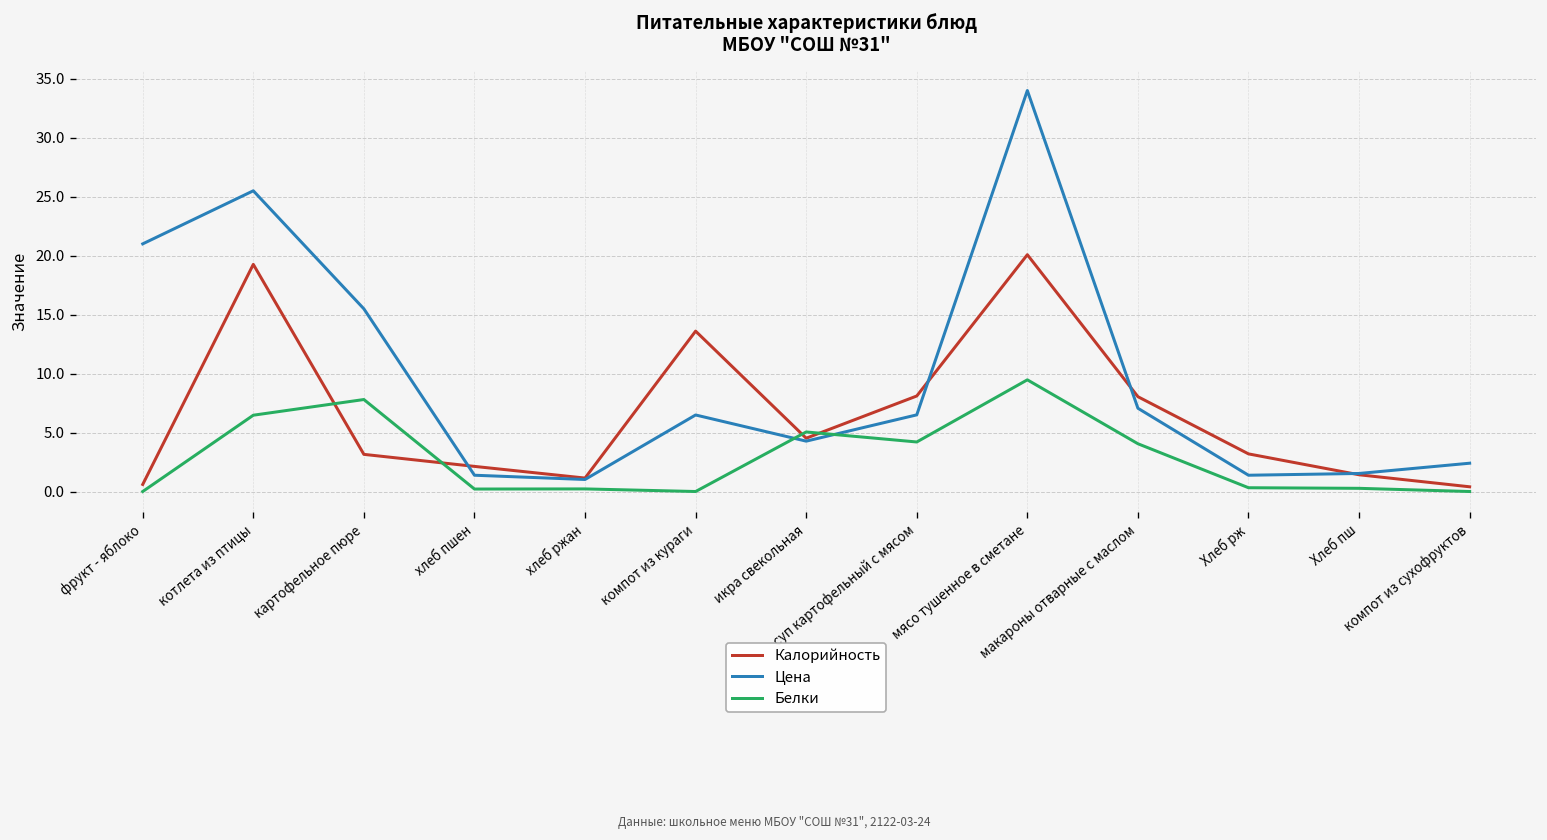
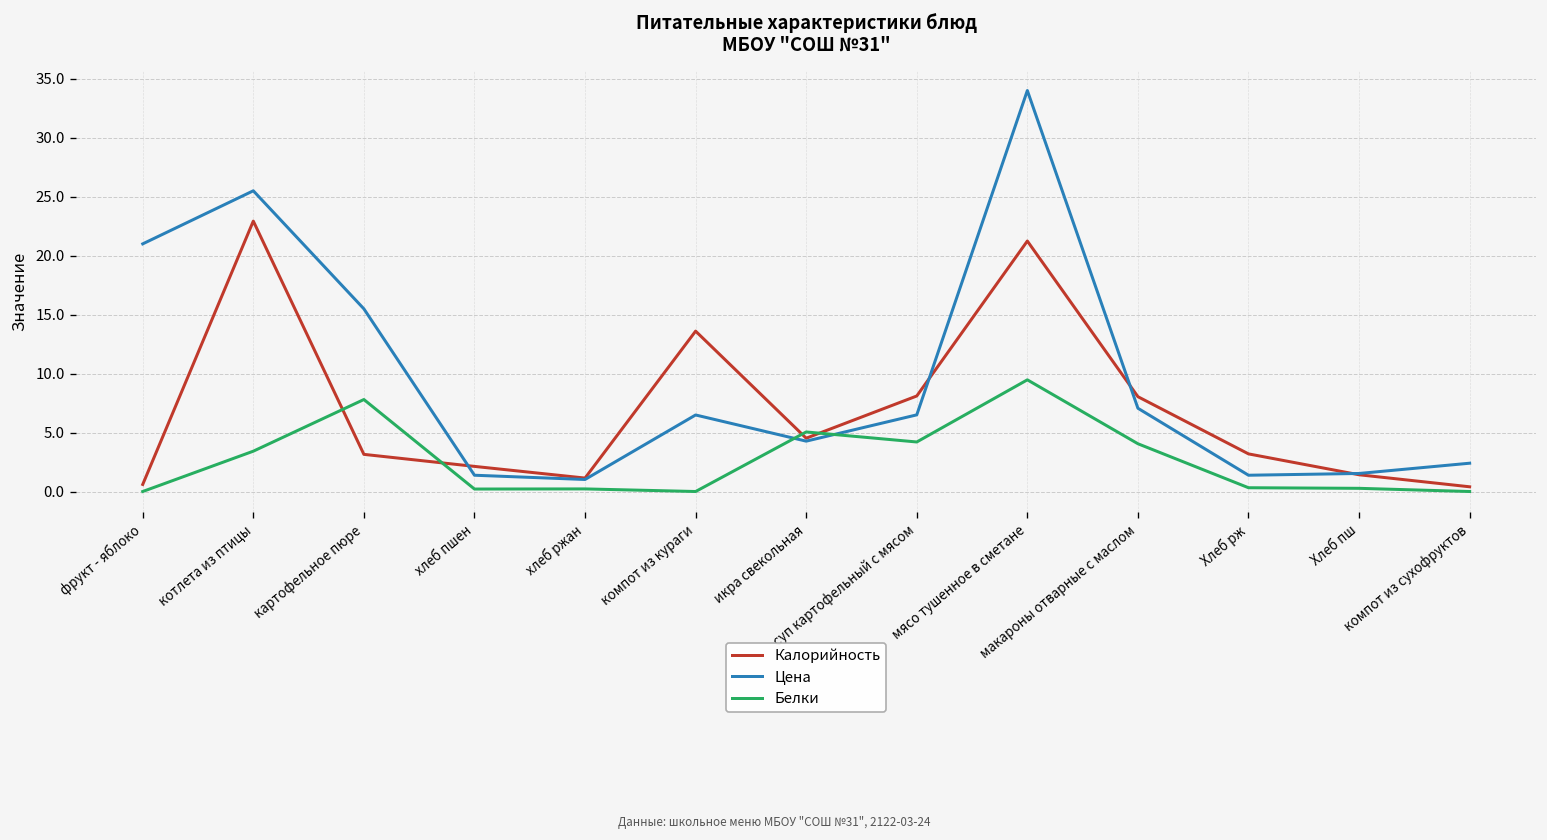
Калорийность, котлета из птицы: 19 -> 23
Белки, котлета из птицы: 6 -> 3
Калорийность, мясо тушенное в сметане: 20 -> 21
